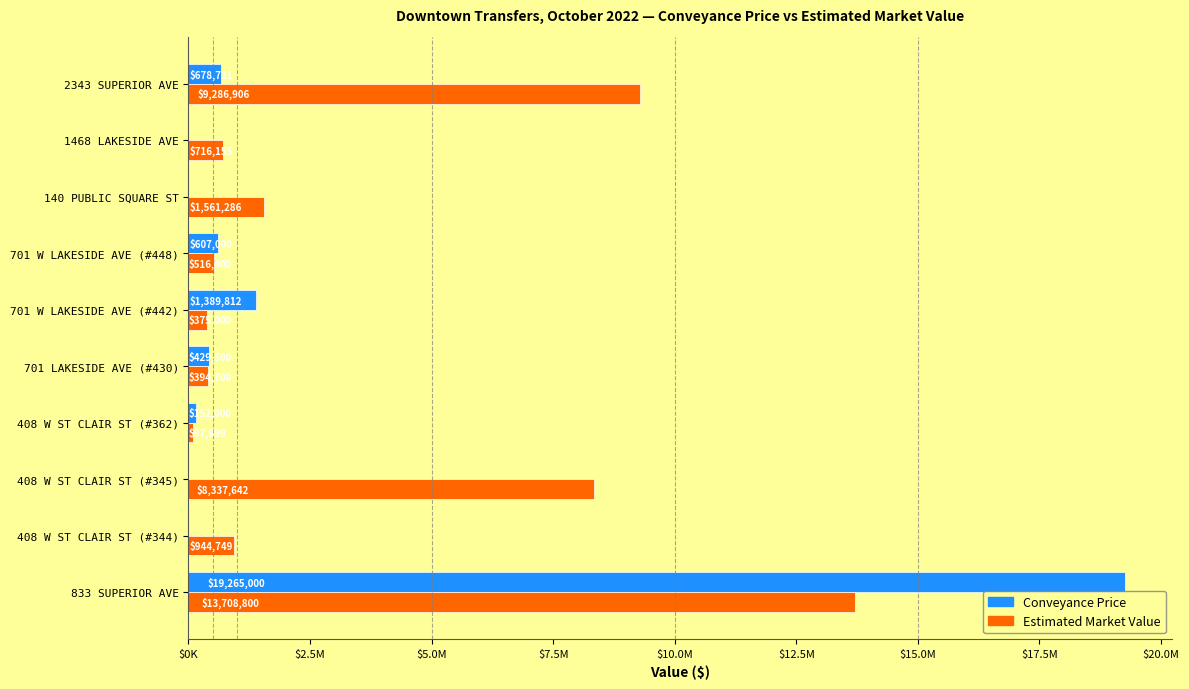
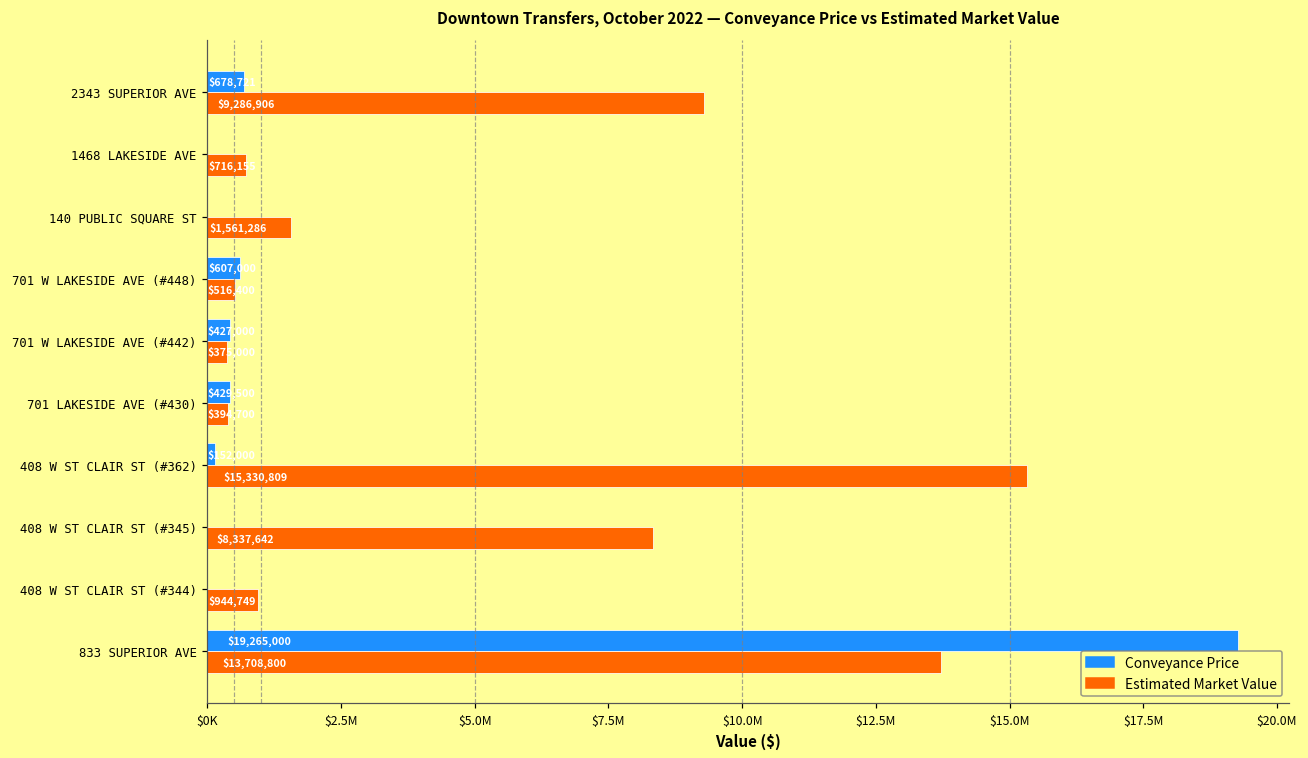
Conveyance Price, 701 W LAKESIDE AVE (#442): $1,389,812 -> $427,000
Estimated Market Value, 408 W ST CLAIR ST (#362): $97,899 -> $15,330,809
